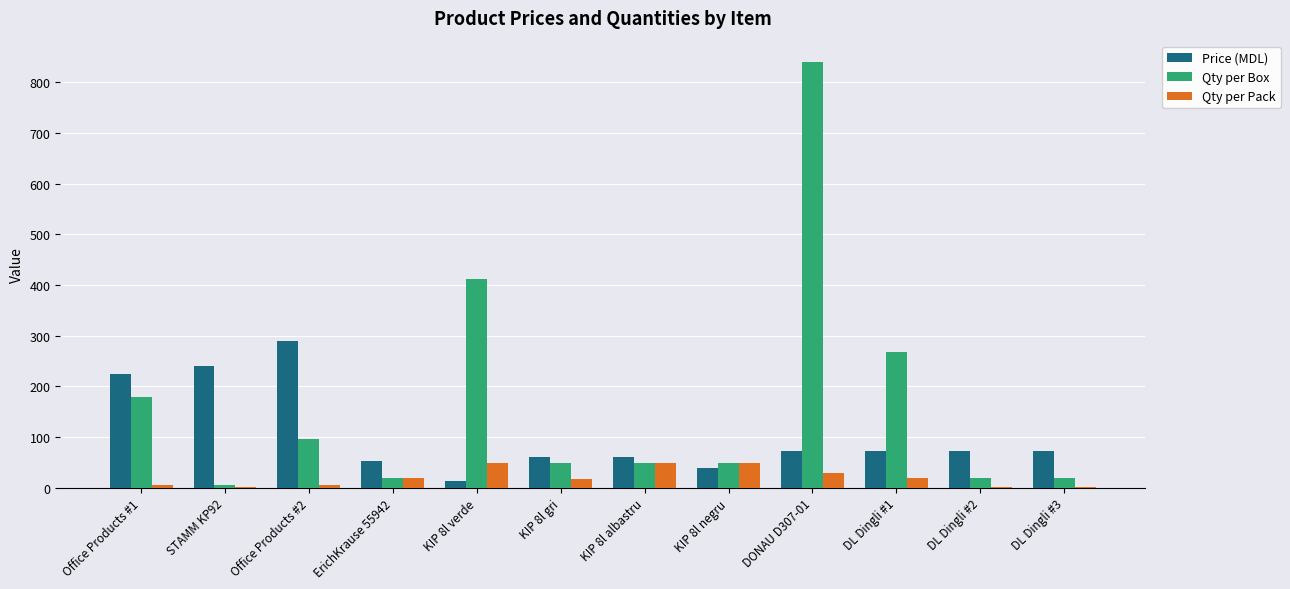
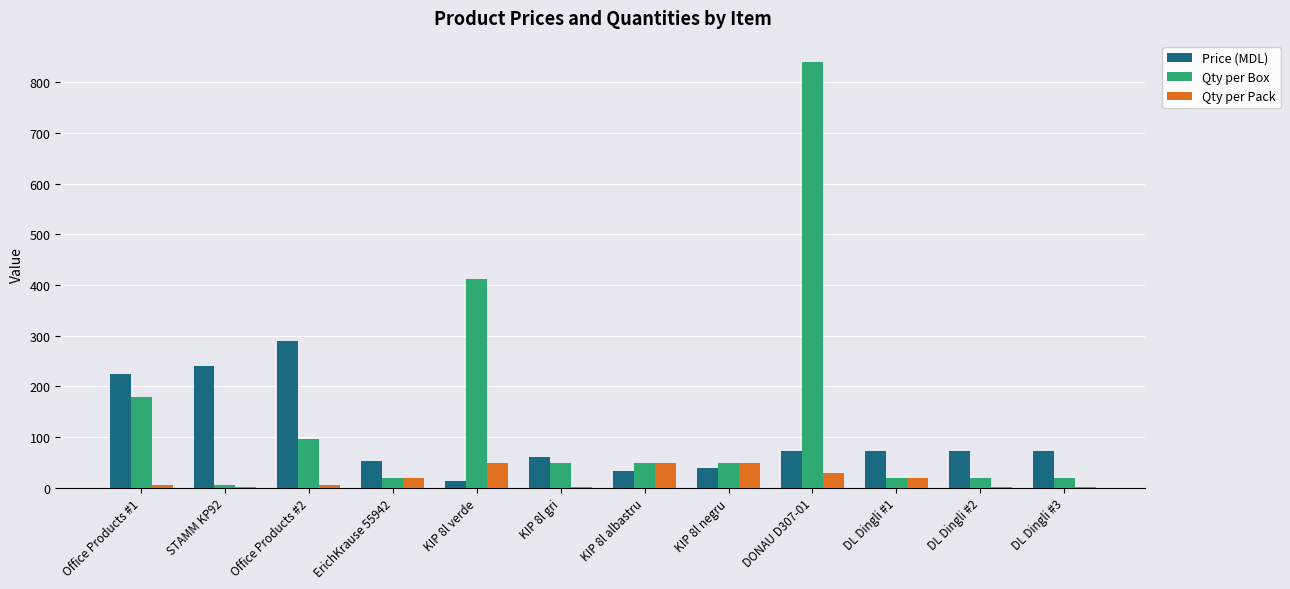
Qty per Pack, KIP 8l gri: 20 -> 0
Price (MDL), KIP 8l albastru: 60 -> 30
Qty per Box, DL Dingli #1: 270 -> 20
